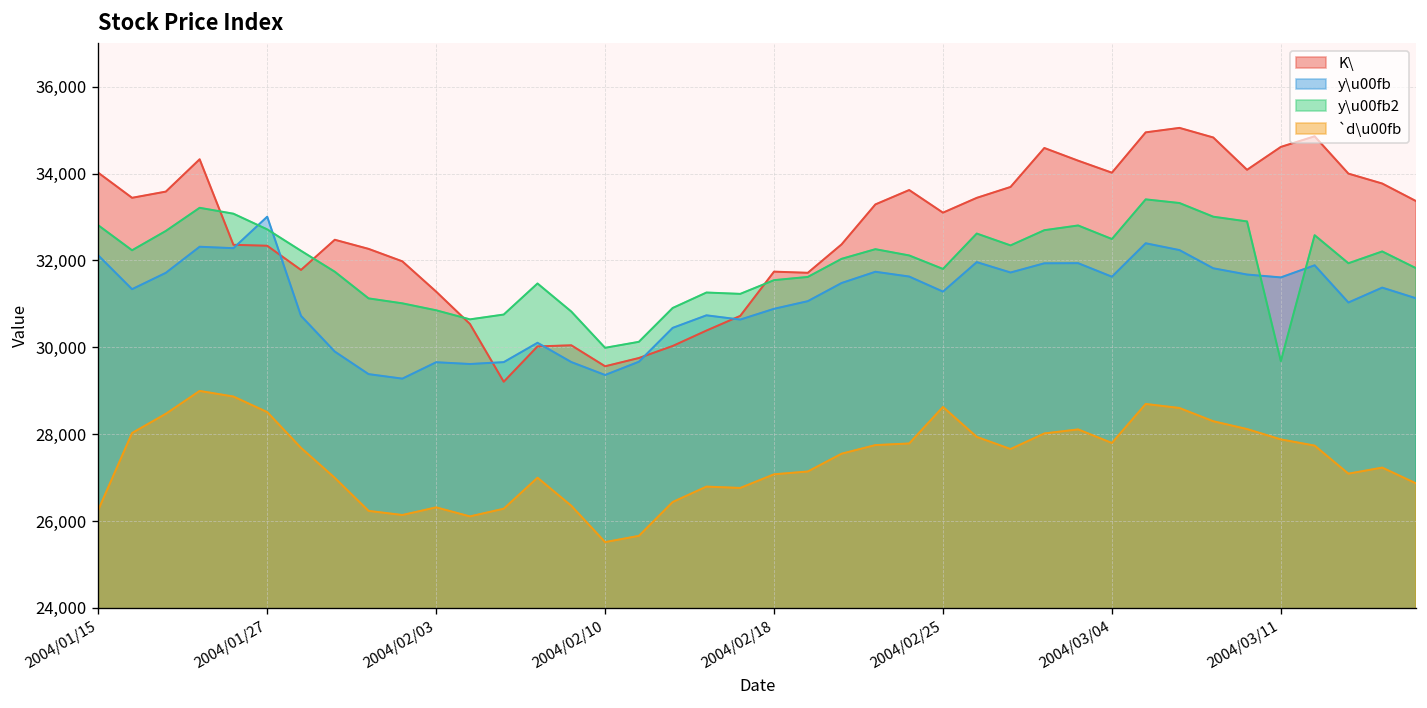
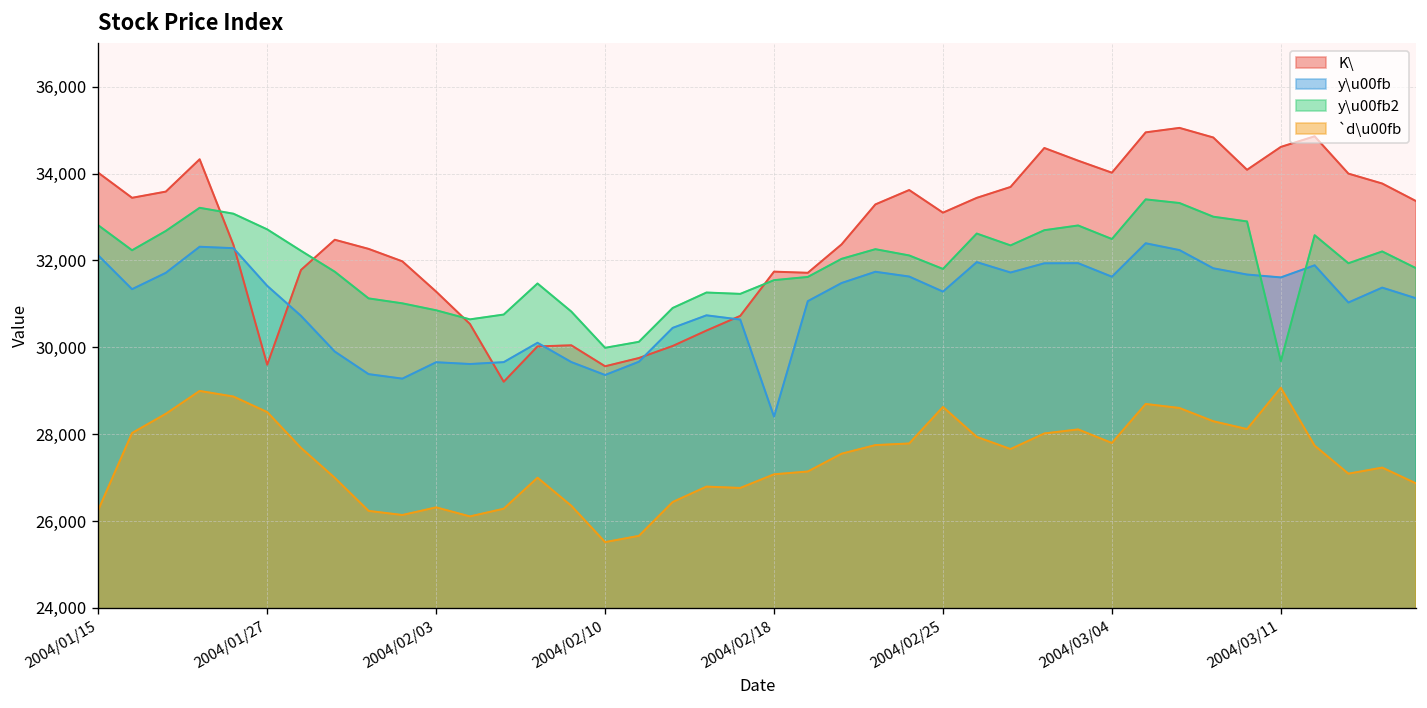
K\, 2004/01/27: 32,300 -> 29,600
y\u00fb, 2004/01/27: 33,000 -> 31,400
y\u00fb, 2004/02/18: 30,900 -> 28,400
`d\u00fb, 2004/03/11: 27,900 -> 29,100
